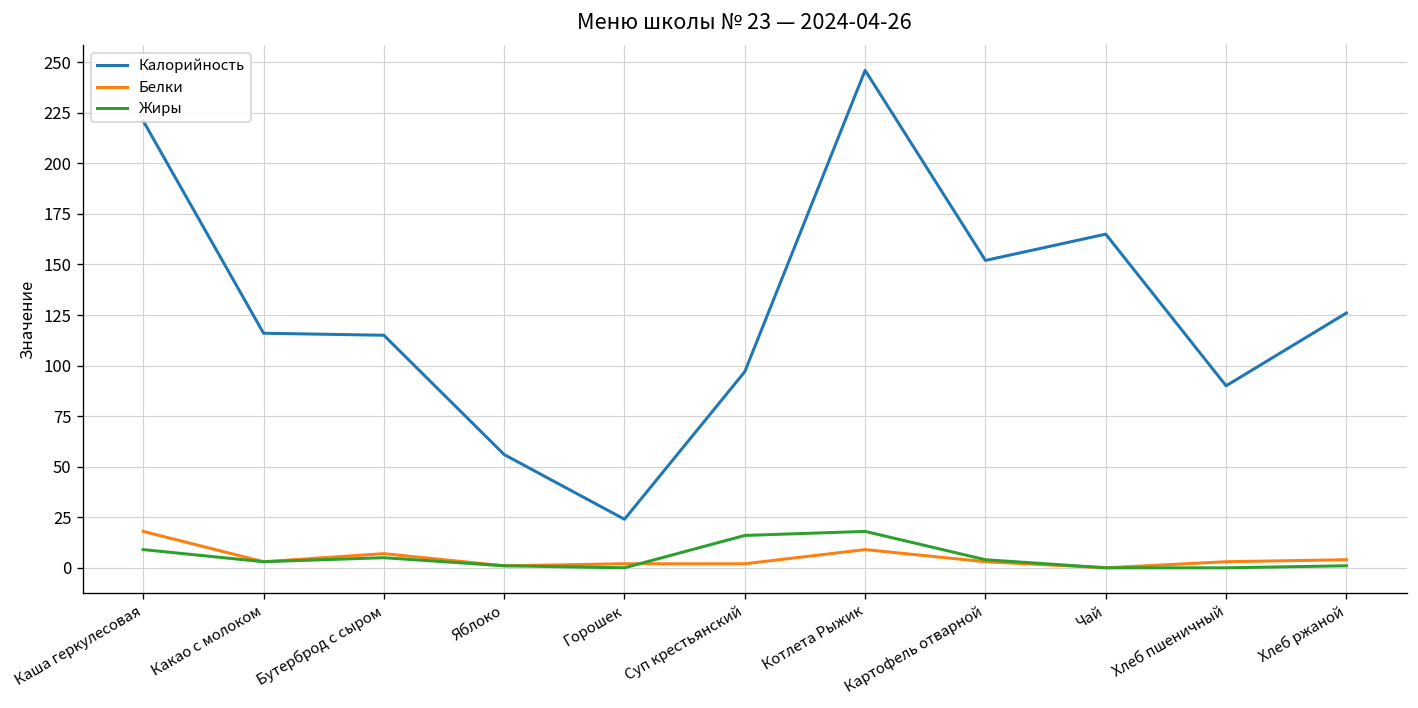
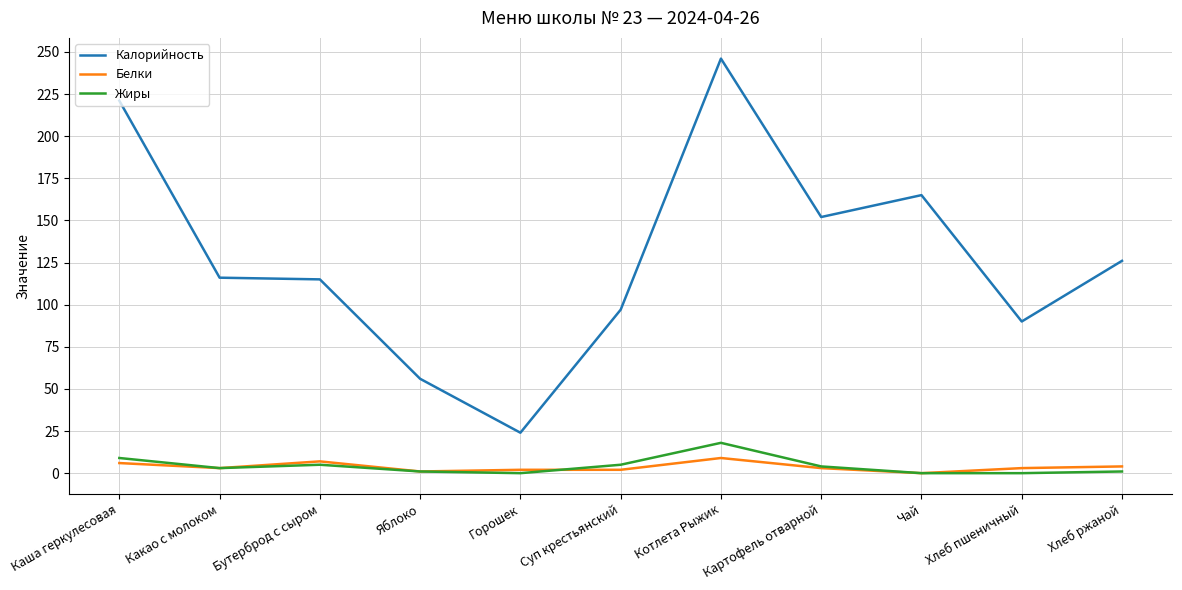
Белки, Каша геркулесовая: 18 -> 6
Жиры, Суп крестьянский: 16 -> 5
